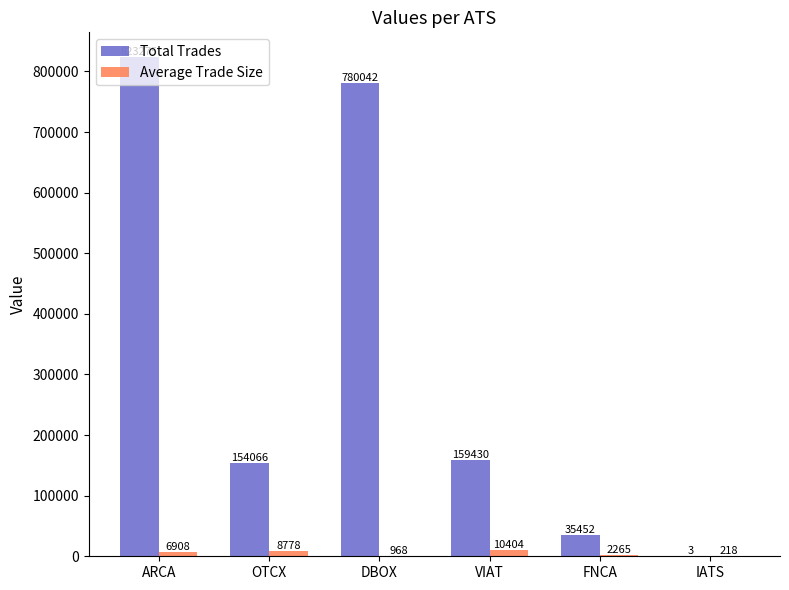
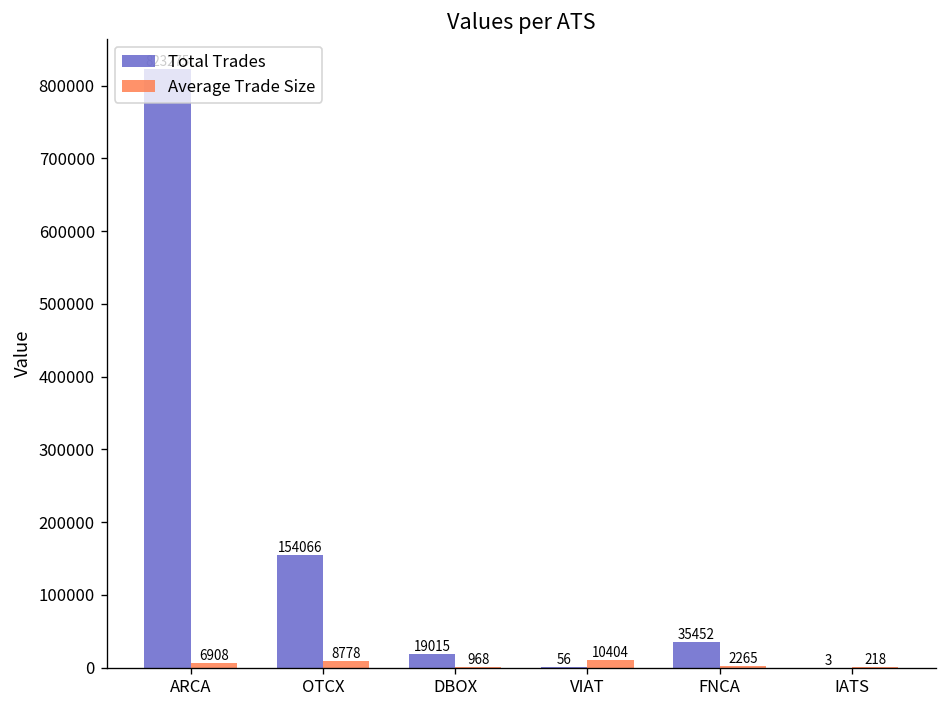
Total Trades, DBOX: 780042 -> 19015
Total Trades, VIAT: 159430 -> 56
